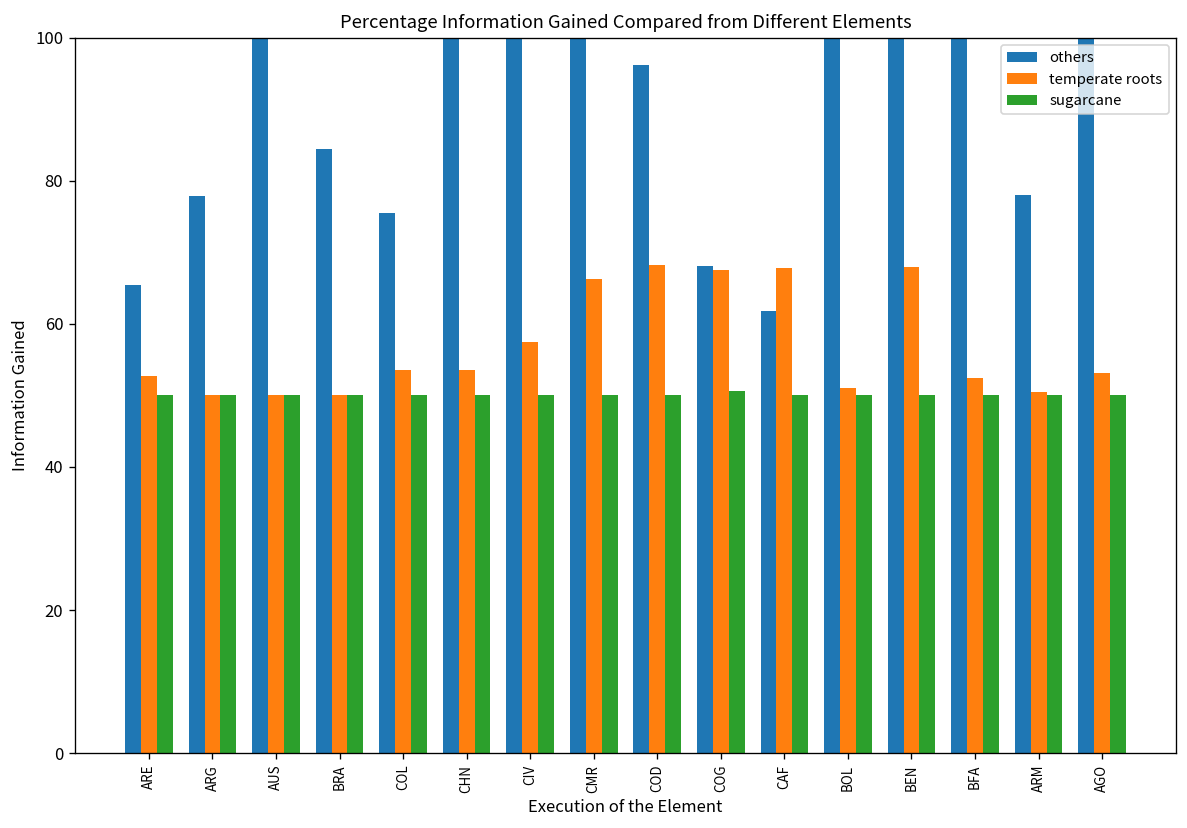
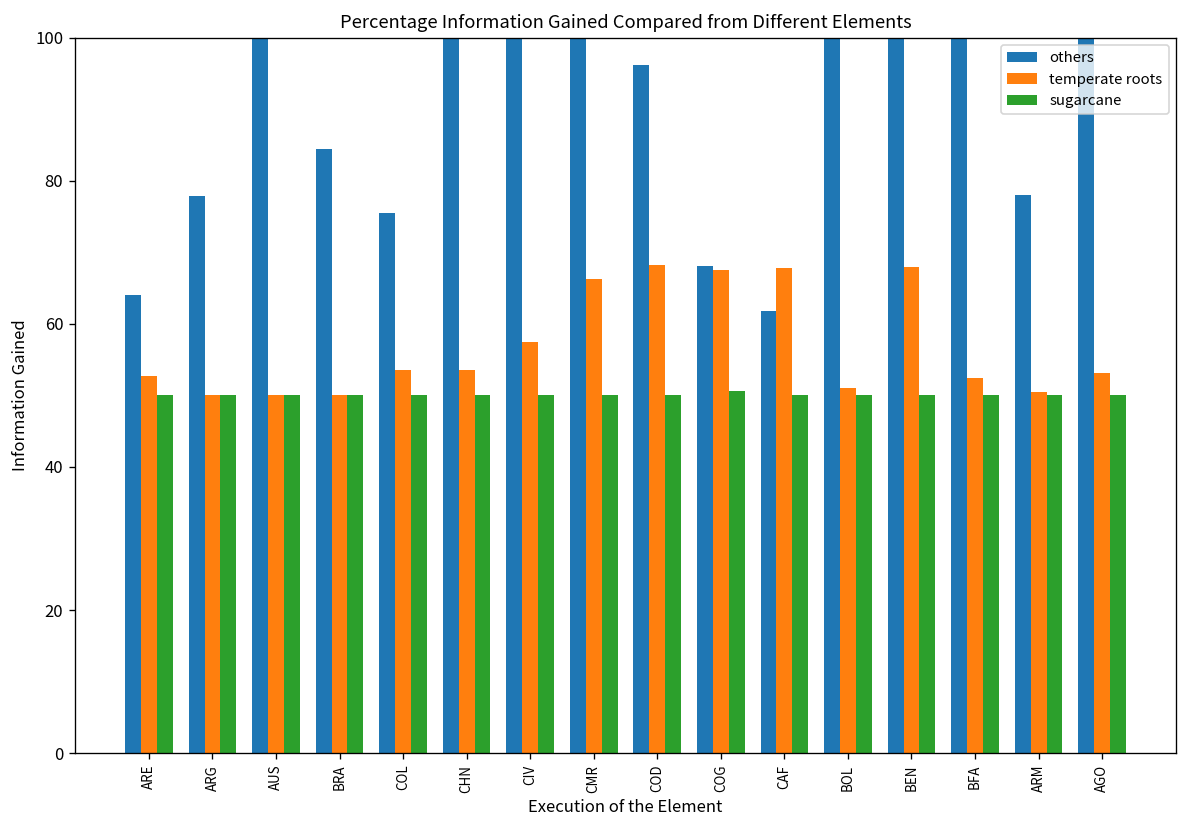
others, ARE: 65 -> 64
